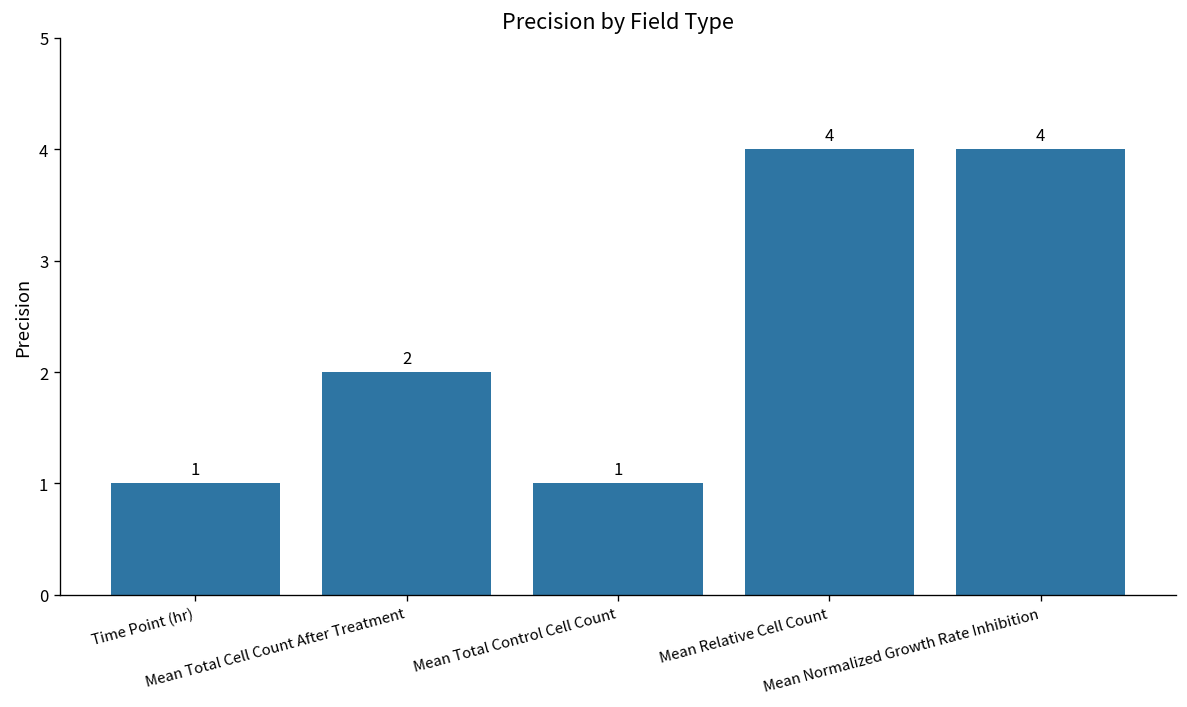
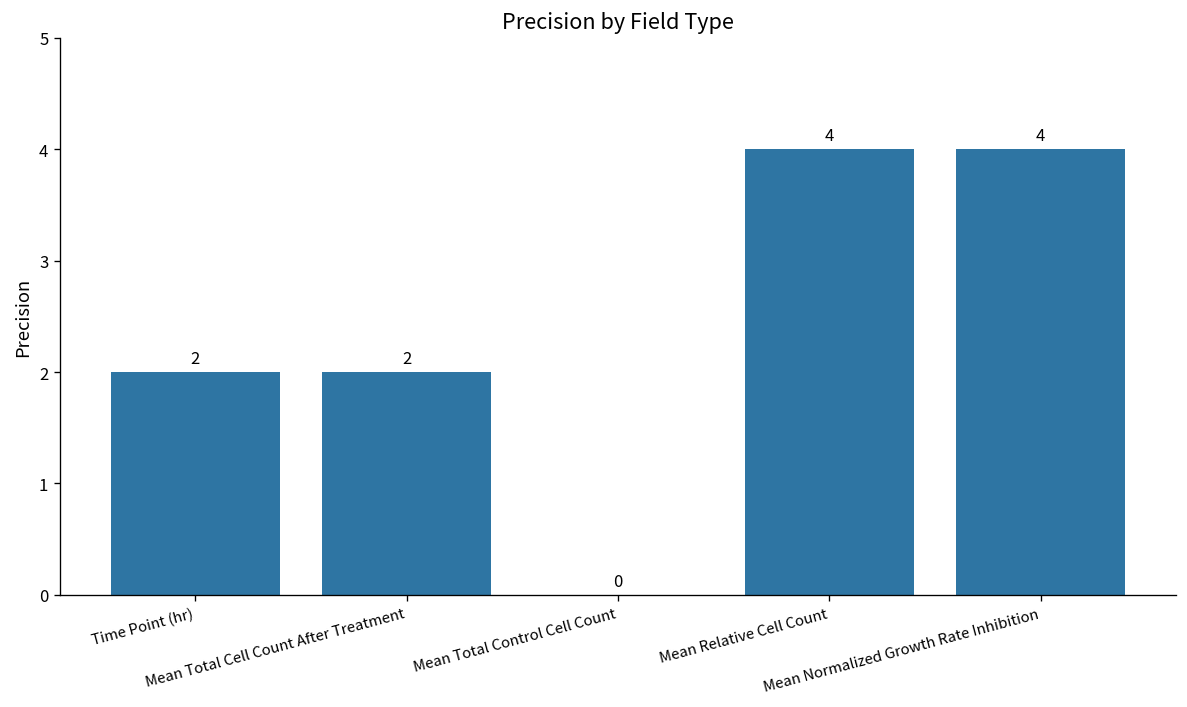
Time Point (hr): 1 -> 2
Mean Total Control Cell Count: 1 -> 0
